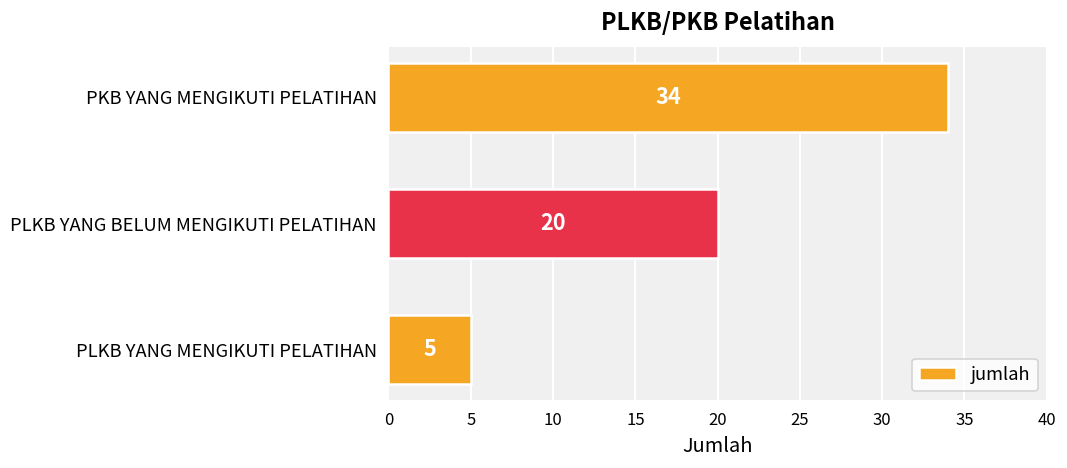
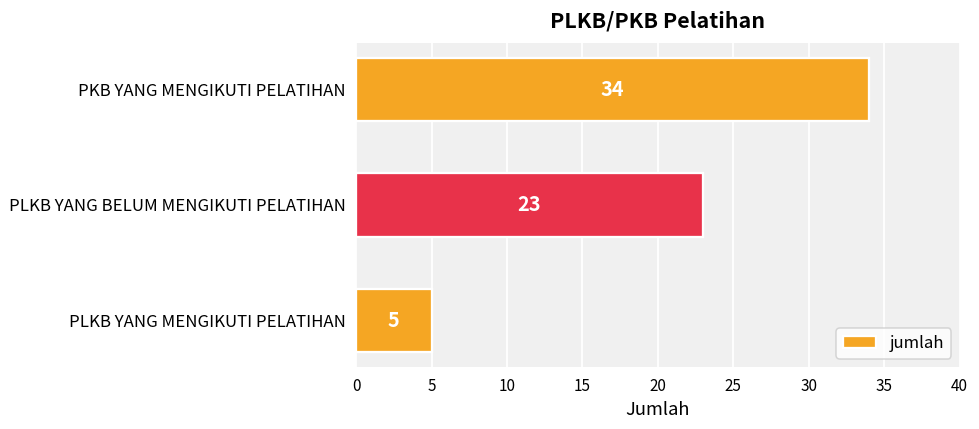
PLKB YANG BELUM MENGIKUTI PELATIHAN: 20 -> 23
